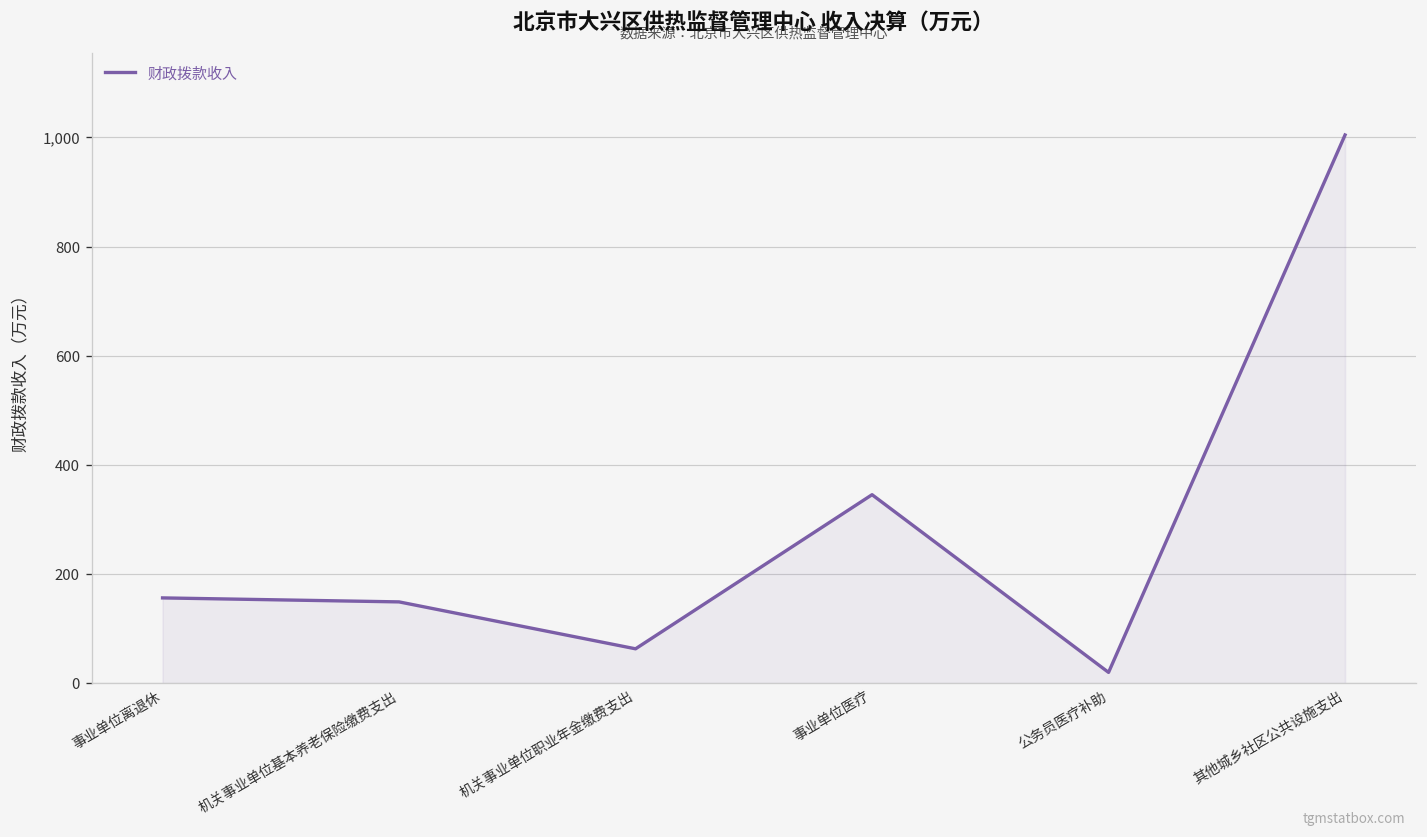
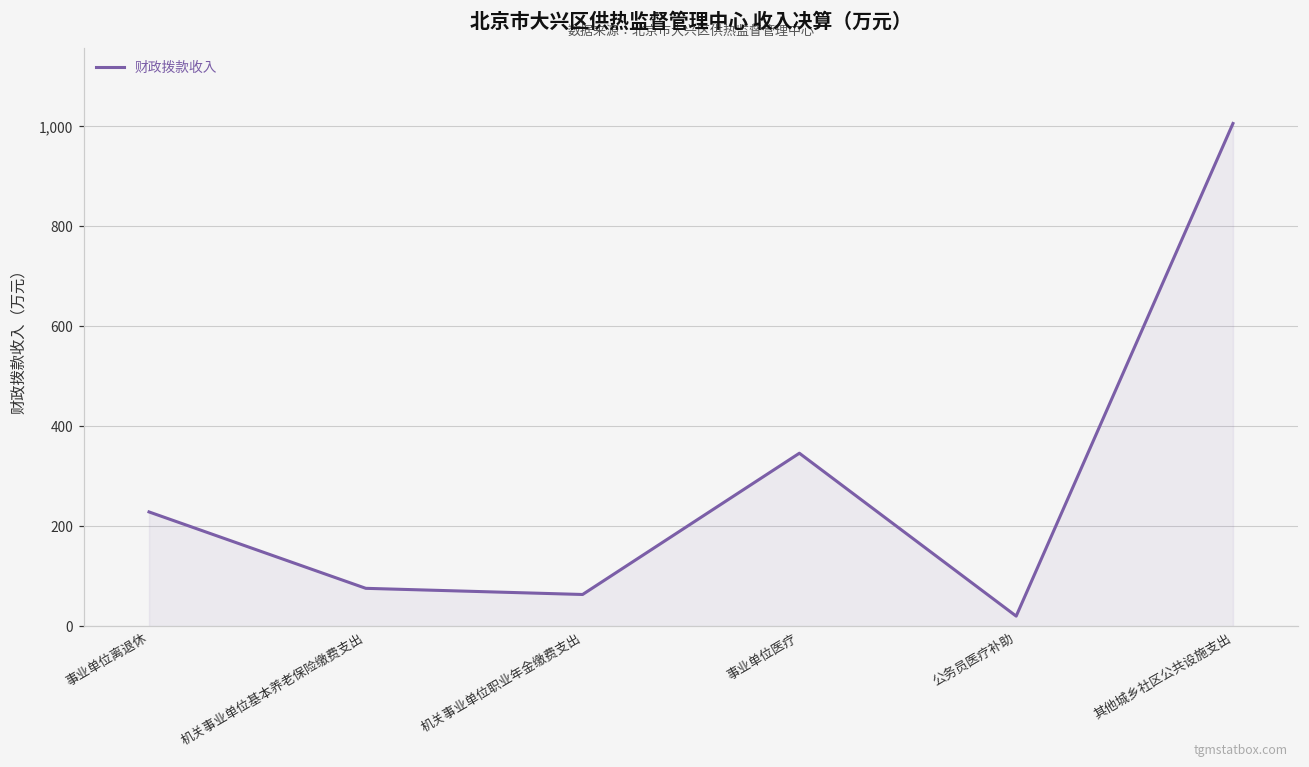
事业单位离退休: 160 -> 230
机关事业单位基本养老保险缴费支出: 150 -> 80
